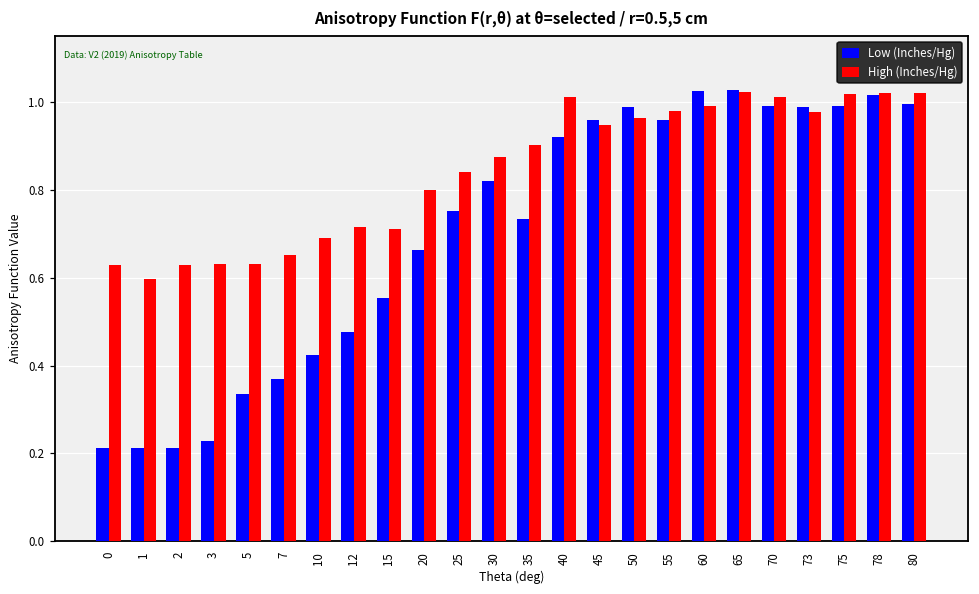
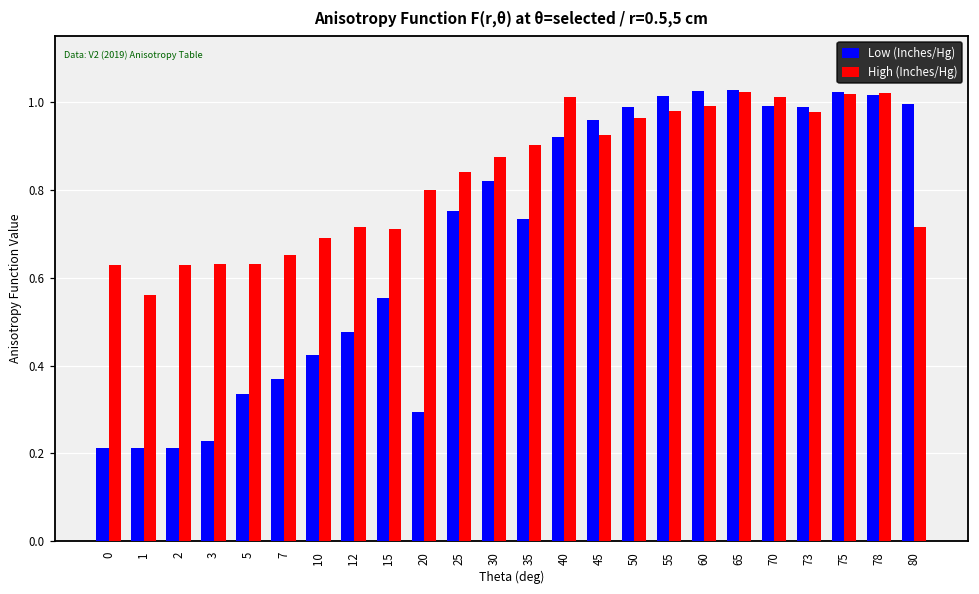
High (Inches/Hg), 1: 0.60 -> 0.56
Low (Inches/Hg), 20: 0.66 -> 0.29
High (Inches/Hg), 45: 0.95 -> 0.93
Low (Inches/Hg), 55: 0.96 -> 1.01
Low (Inches/Hg), 75: 0.99 -> 1.02
High (Inches/Hg), 80: 1.02 -> 0.72
